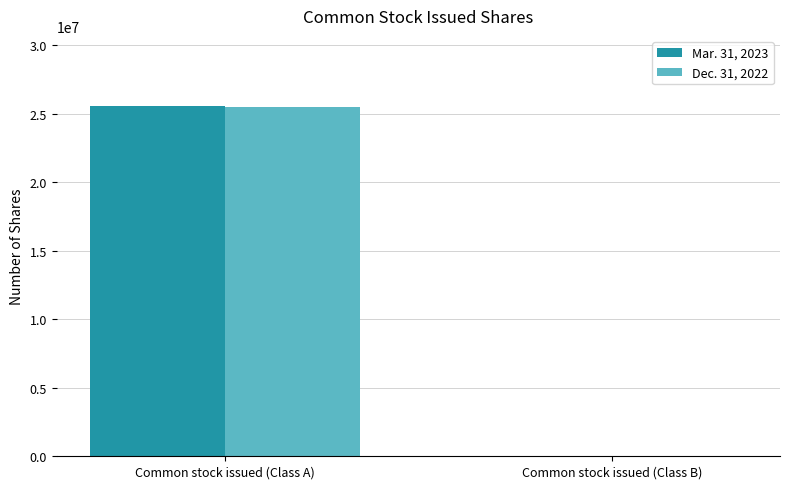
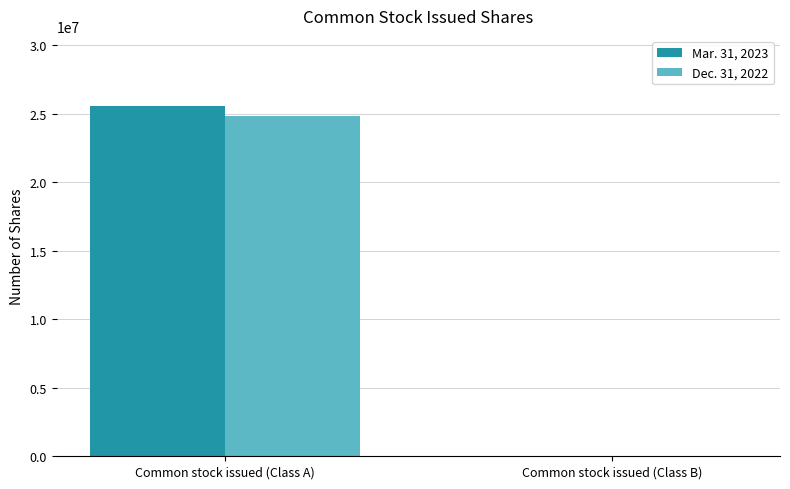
Dec. 31, 2022, Common stock issued (Class A): 25500000 -> 24900000
